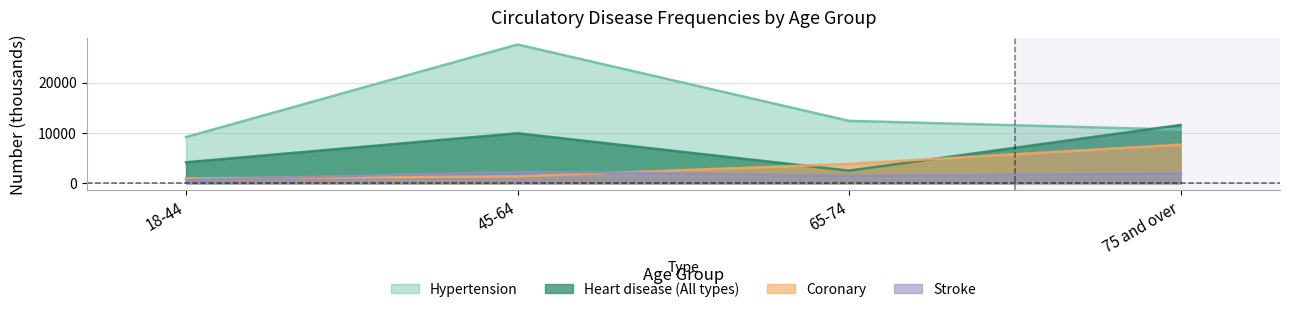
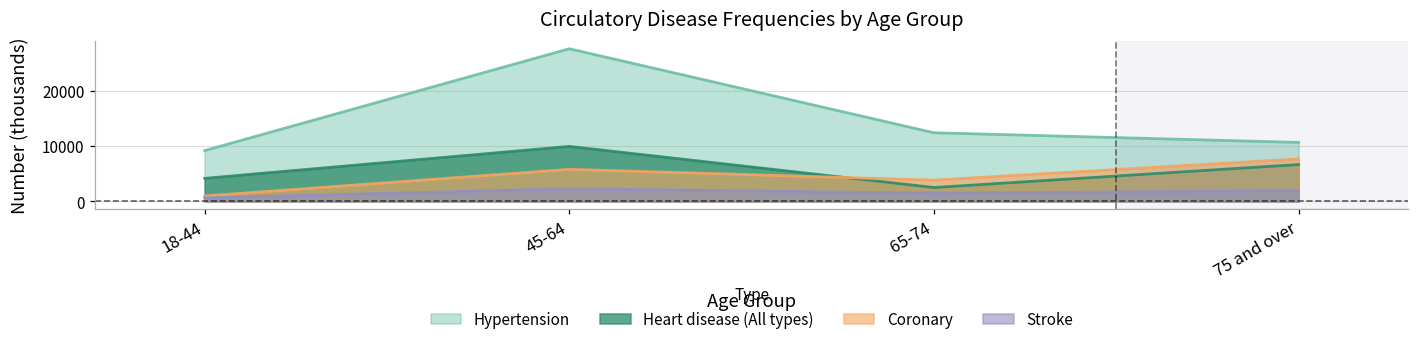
Coronary, 45-64: 1000 -> 6000
Heart disease (All types), 75 and over: 12000 -> 7000
